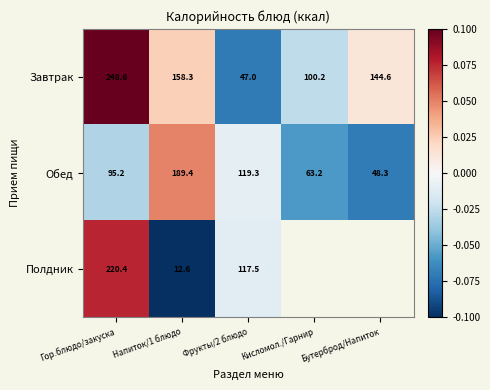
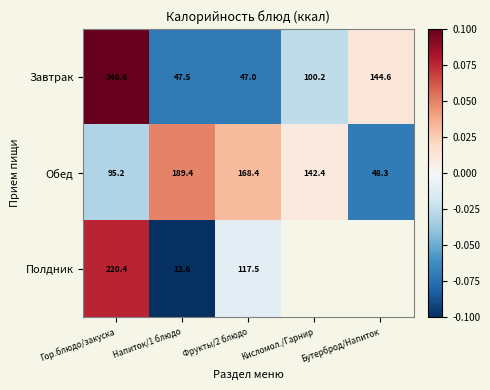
Завтрак, Напиток/1 блюдо: 158.3 -> 47.5
Обед, Фрукты/2 блюдо: 119.3 -> 168.4
Обед, Кисломол./Гарнир: 63.2 -> 142.4
